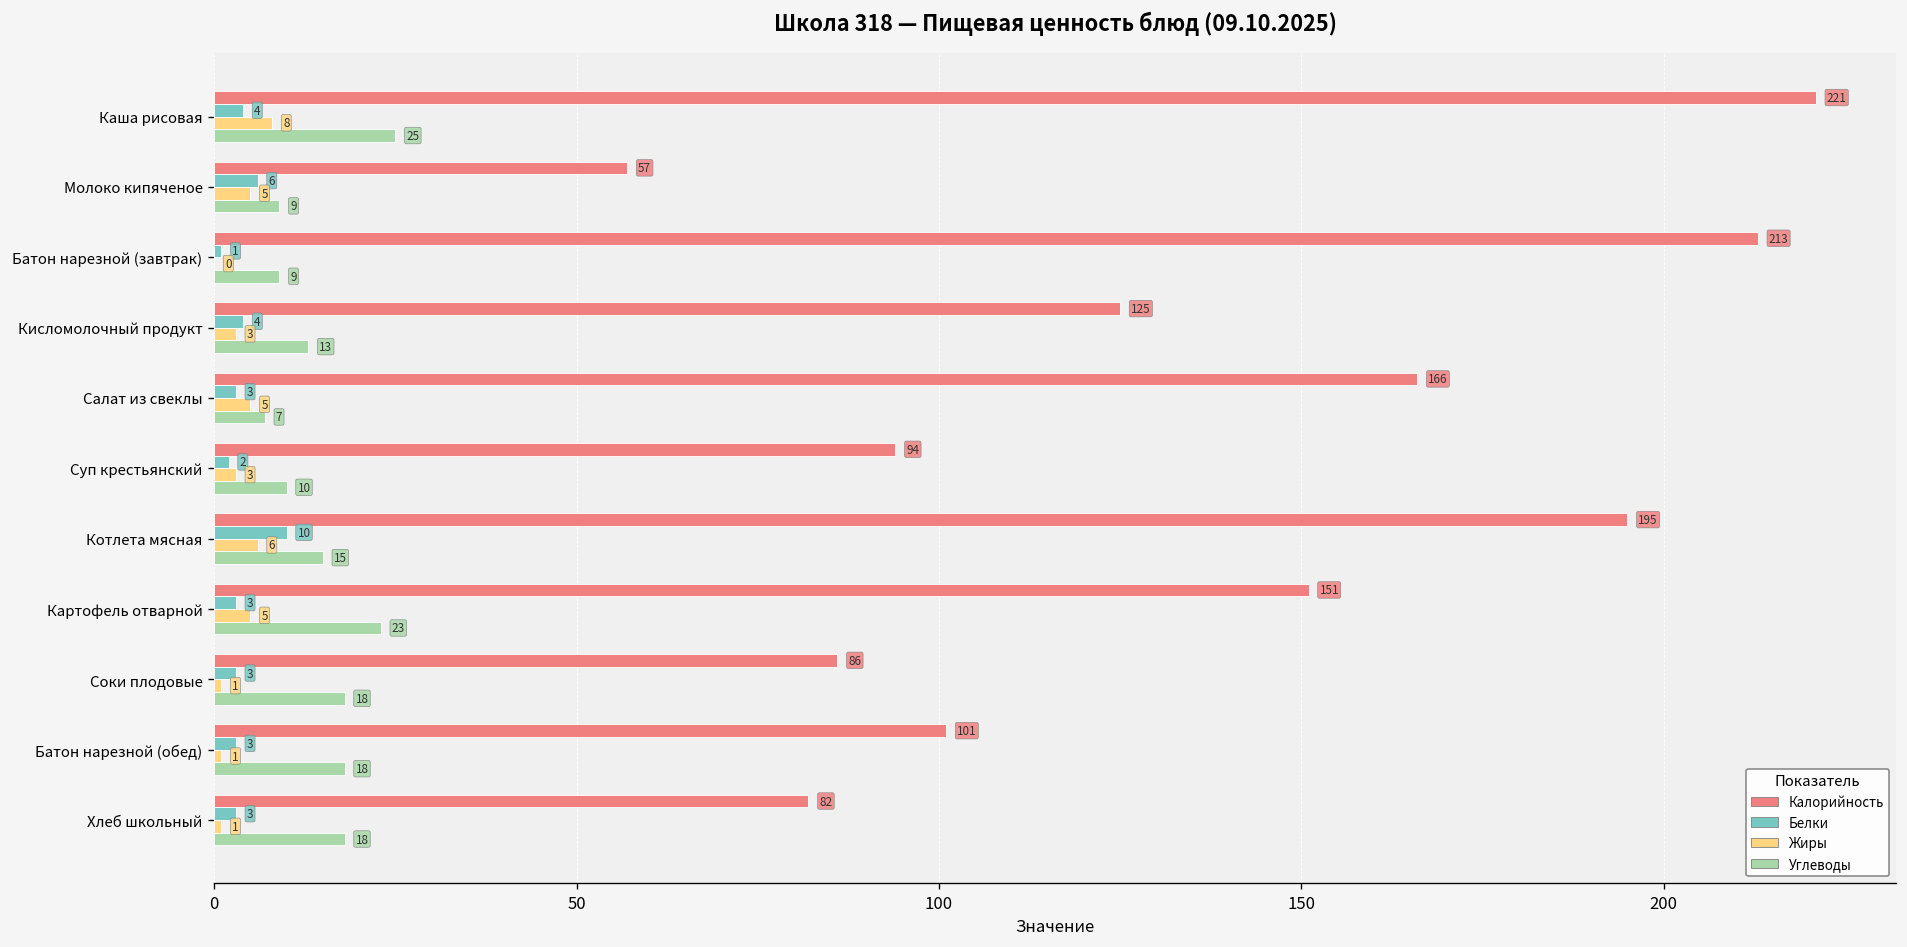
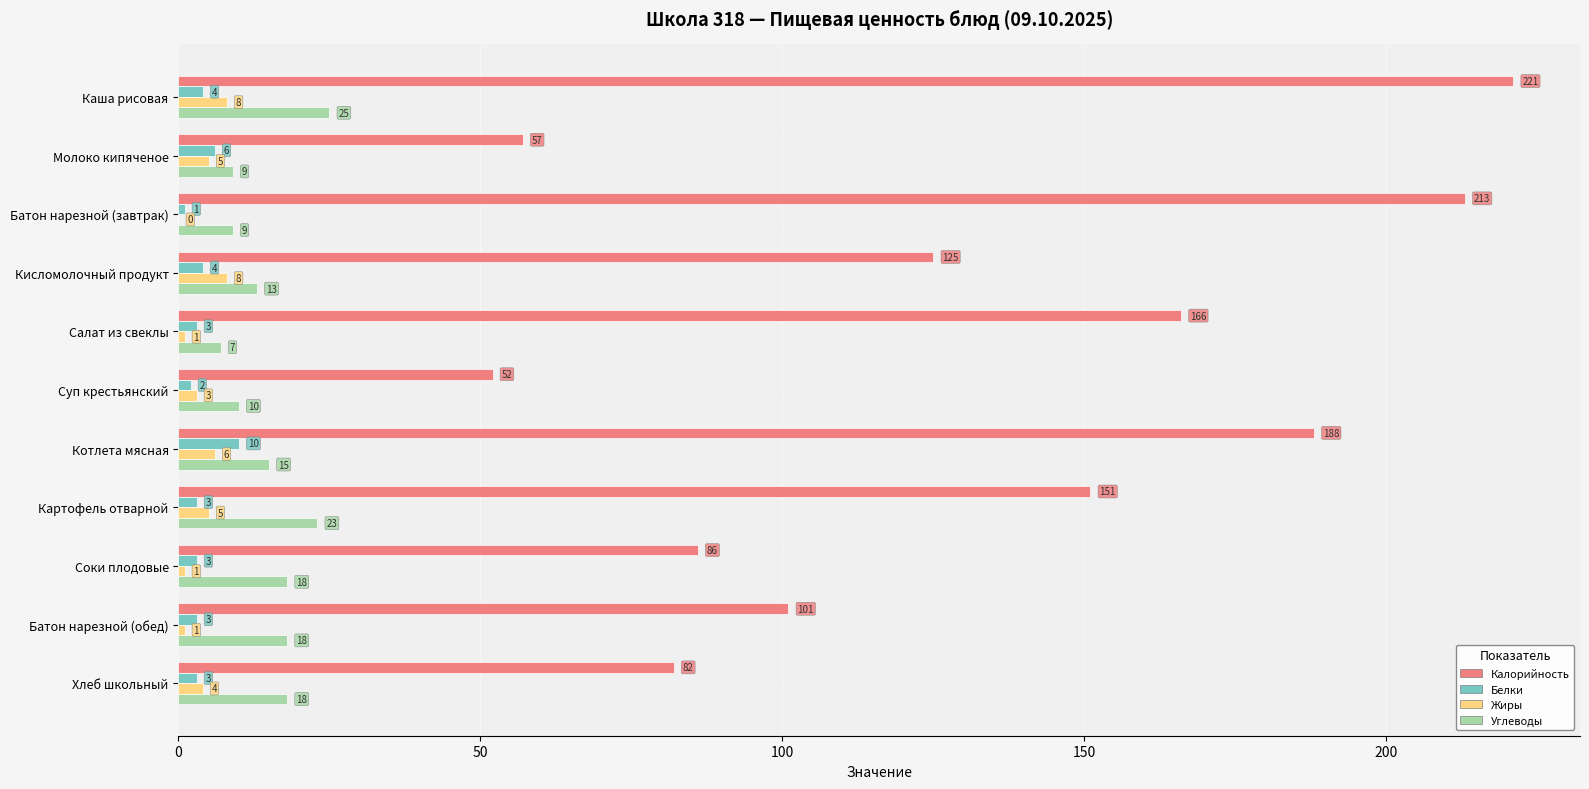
Жиры, Кисломолочный продукт: 3 -> 8
Жиры, Салат из свеклы: 5 -> 1
Калорийность, Суп крестьянский: 94 -> 52
Калорийность, Котлета мясная: 195 -> 188
Жиры, Хлеб школьный: 1 -> 4
